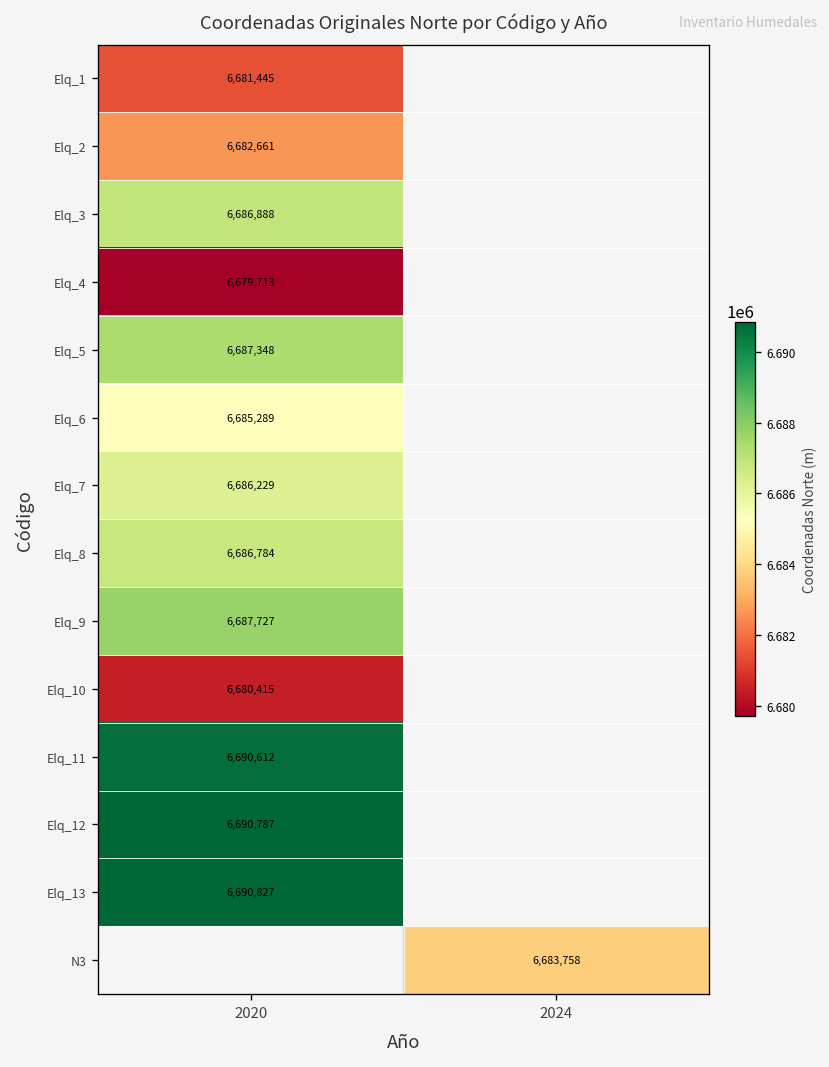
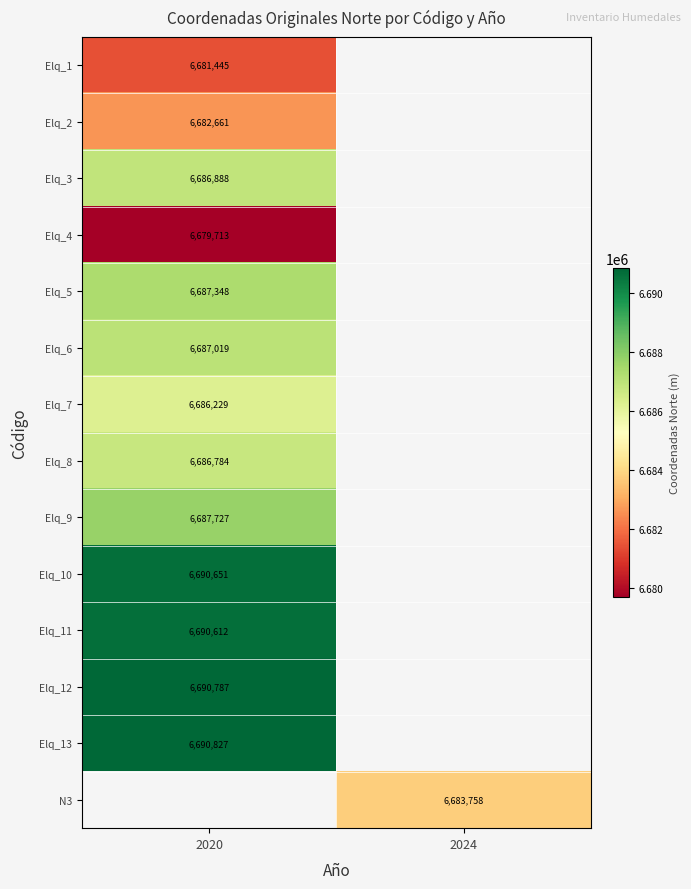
Elq_6, 2020: 6,685,289 -> 6,687,019
Elq_10, 2020: 6,680,415 -> 6,690,651
